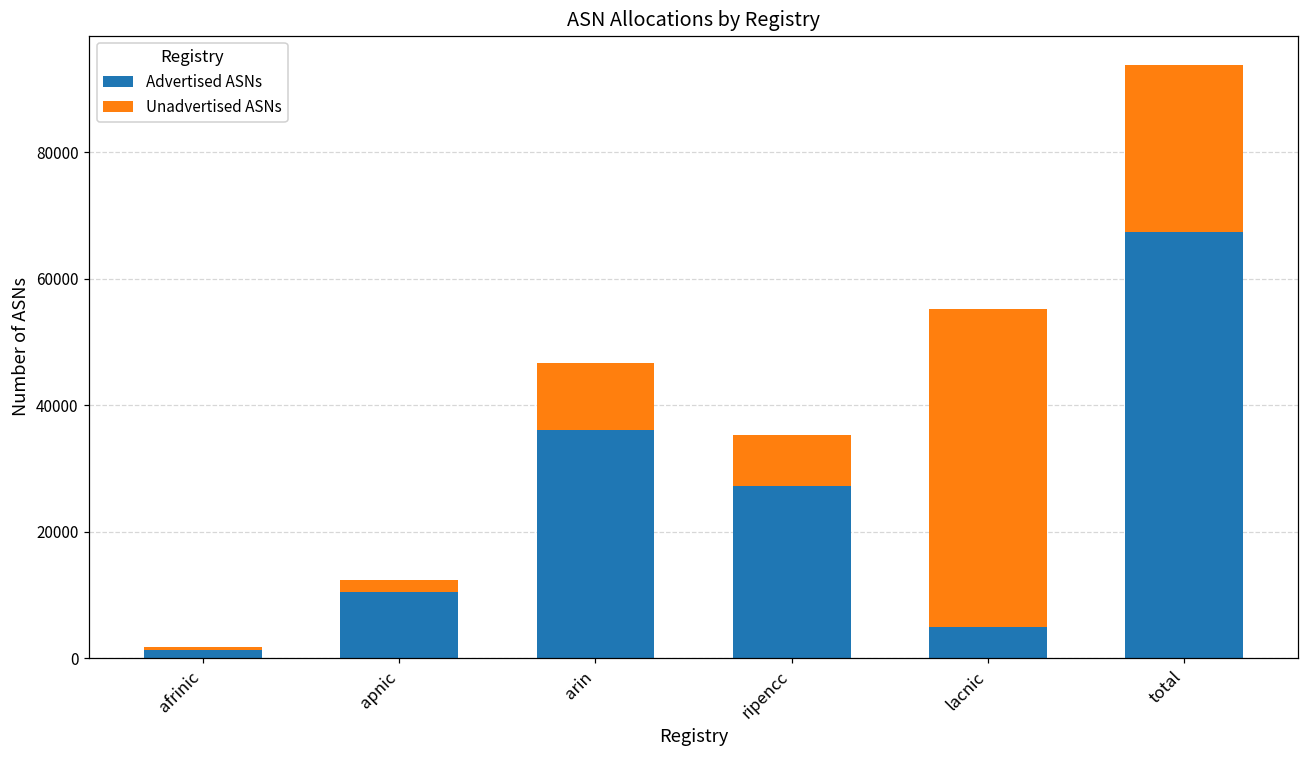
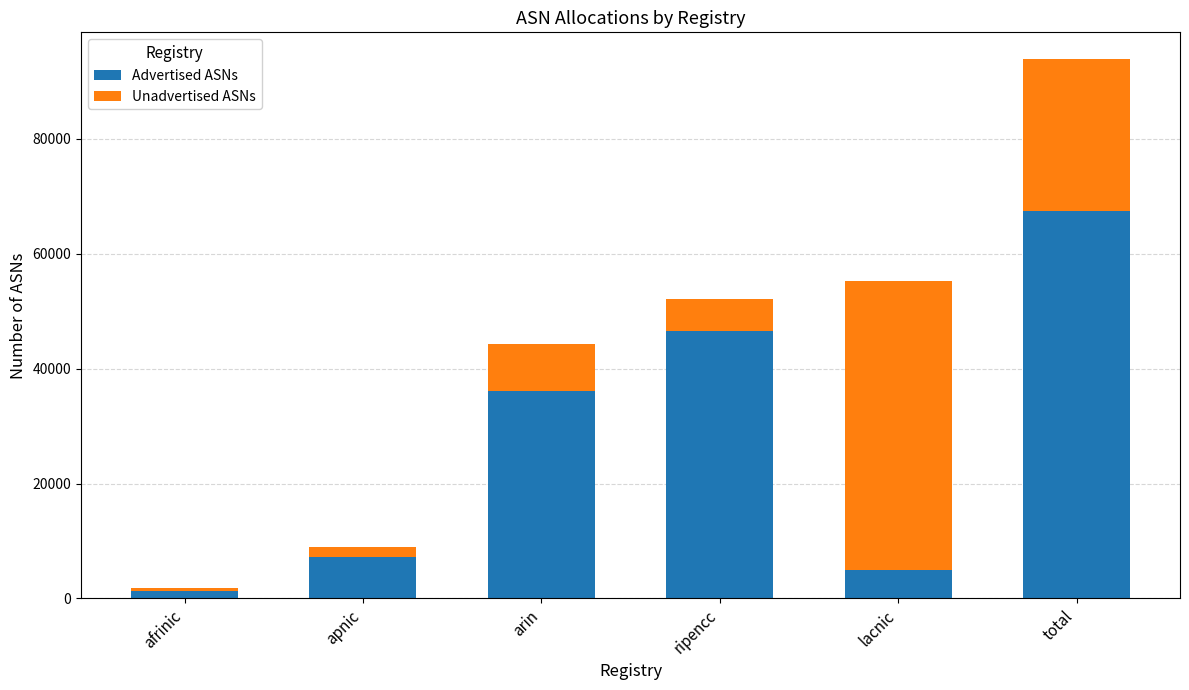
Advertised ASNs, apnic: 11000 -> 7000
Unadvertised ASNs, arin: 11000 -> 8000
Advertised ASNs, ripencc: 27000 -> 47000
Unadvertised ASNs, ripencc: 8000 -> 5000
